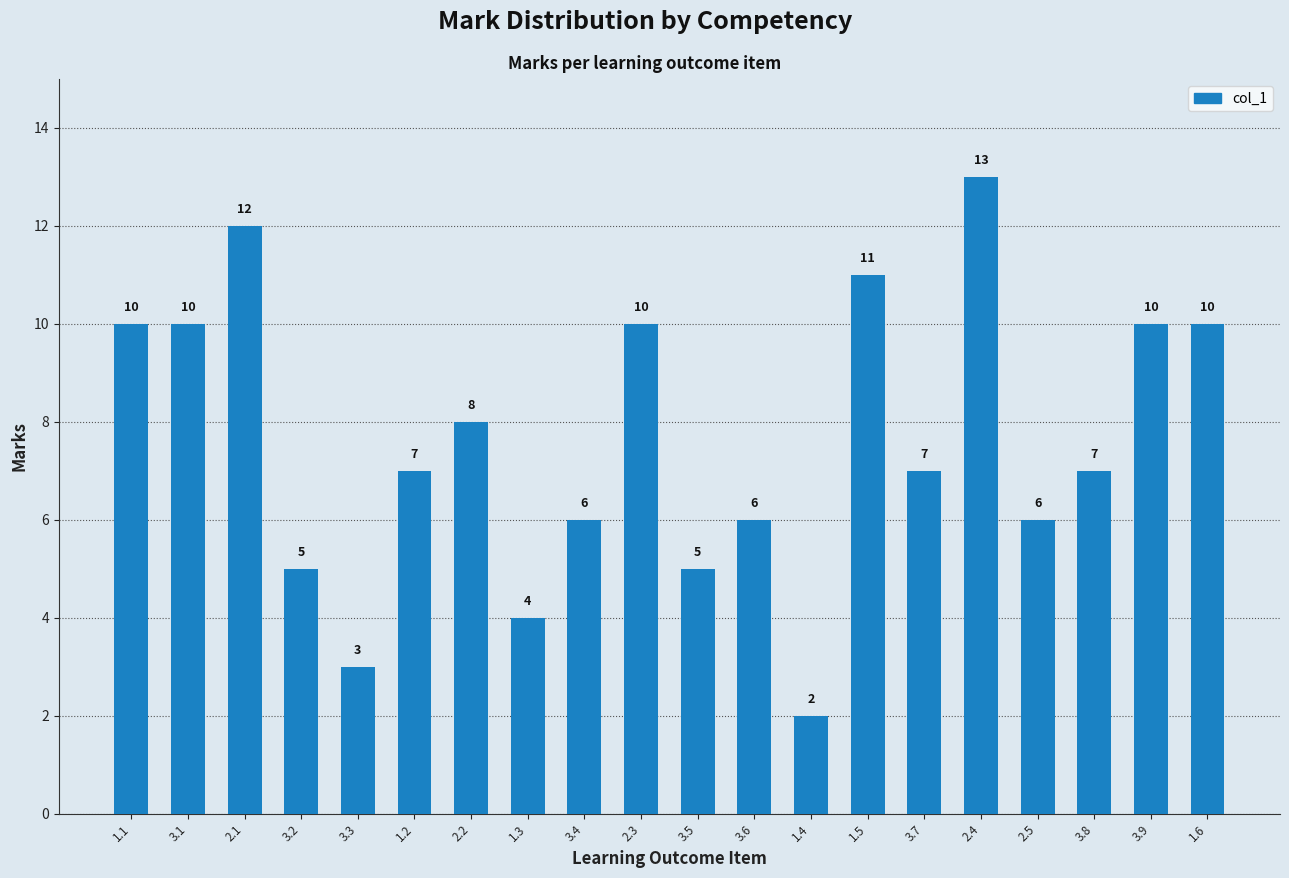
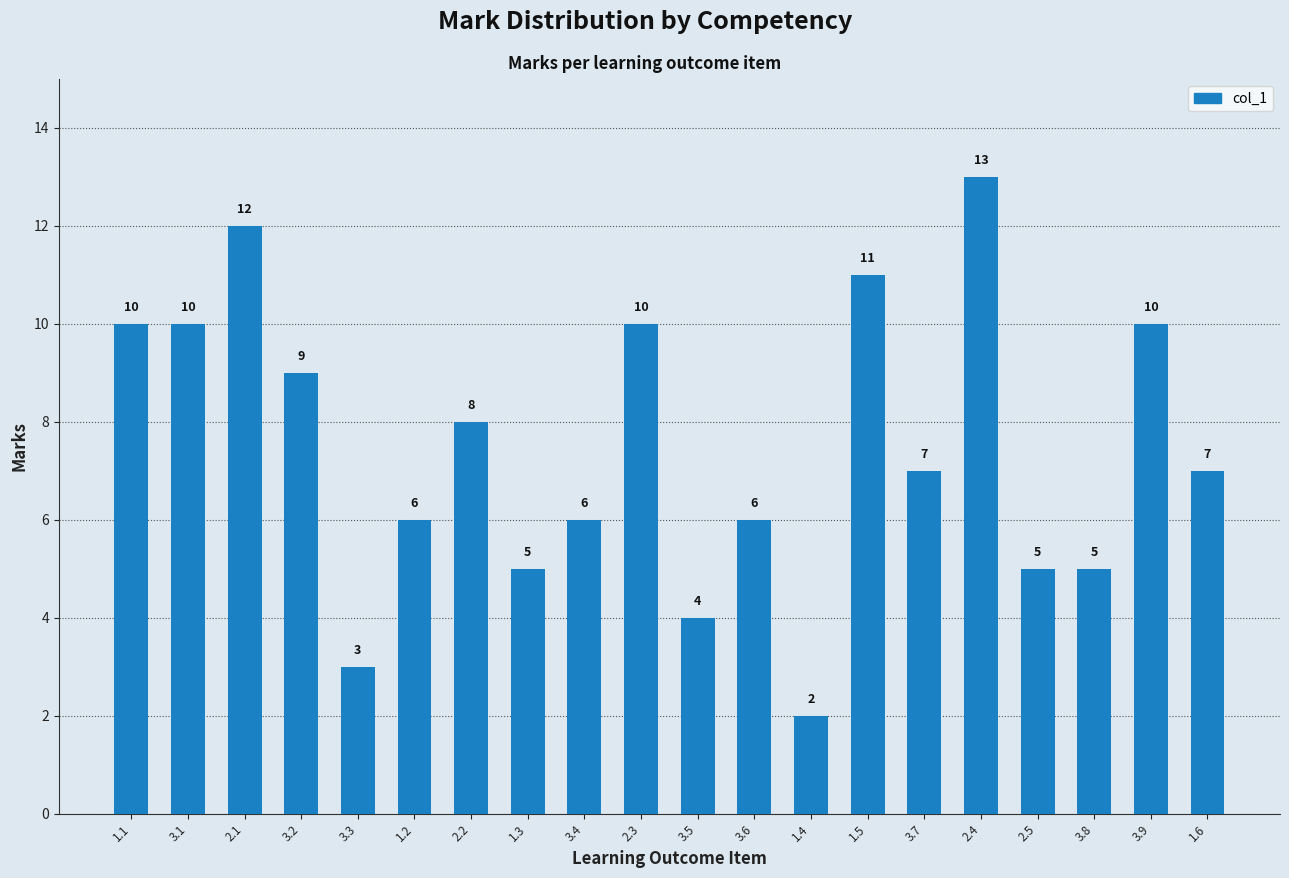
3.2: 5 -> 9
1.2: 7 -> 6
1.3: 4 -> 5
3.5: 5 -> 4
2.5: 6 -> 5
3.8: 7 -> 5
1.6: 10 -> 7
